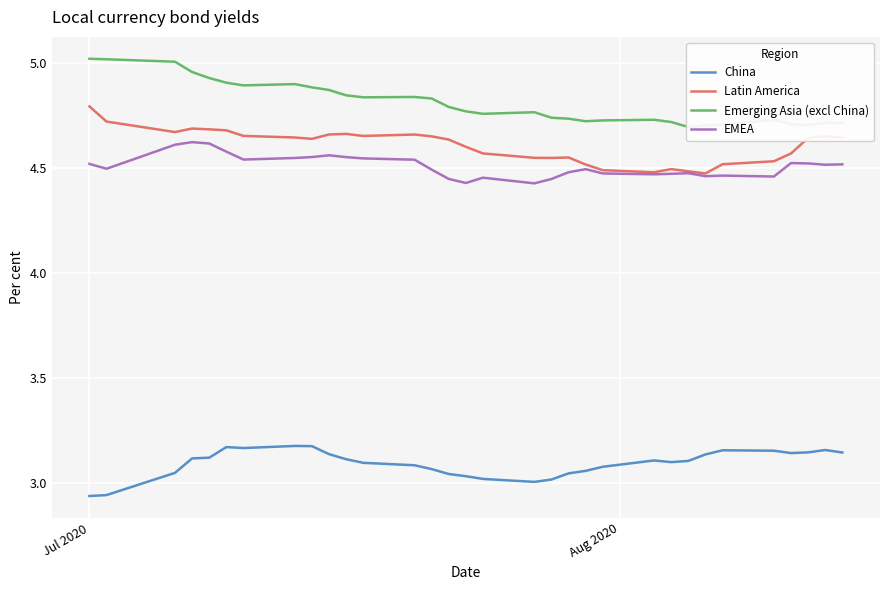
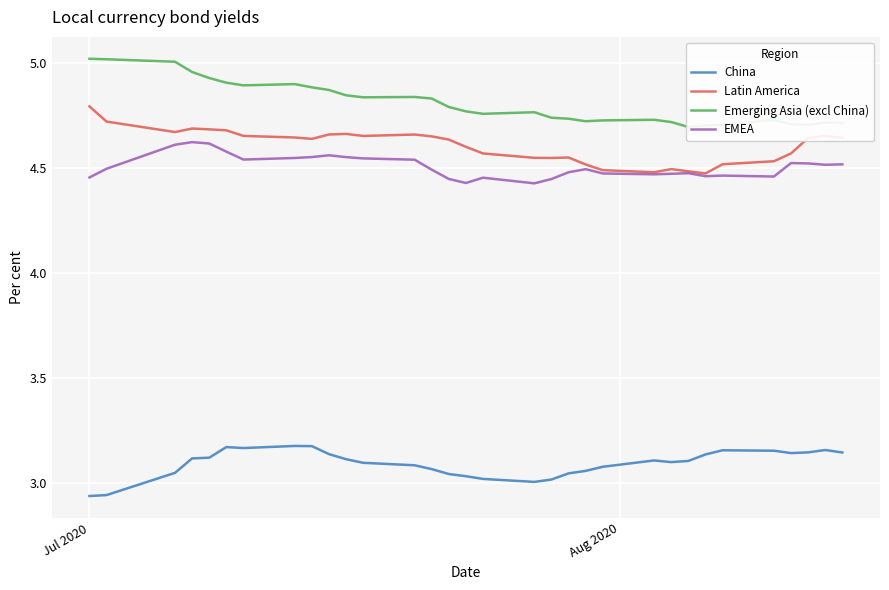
EMEA, Jul 2020: 4.52 -> 4.45
